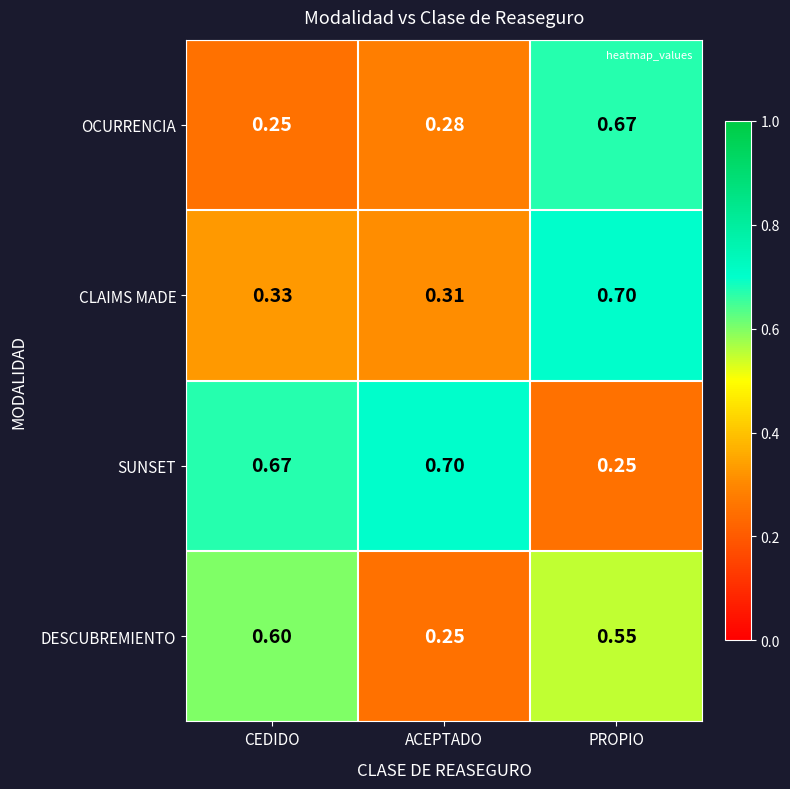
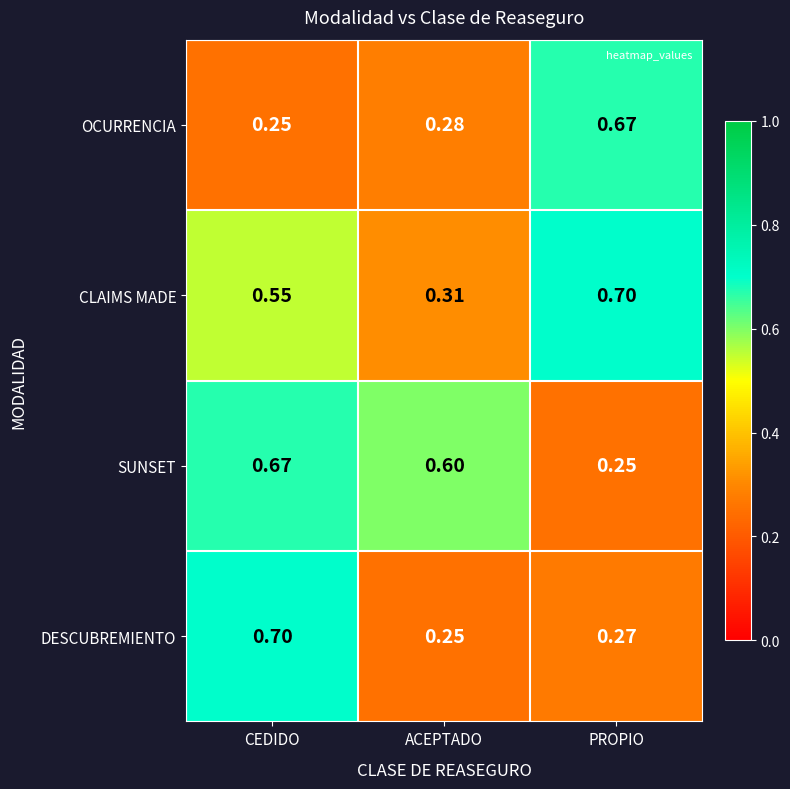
CLAIMS MADE, CEDIDO: 0.33 -> 0.55
SUNSET, ACEPTADO: 0.70 -> 0.60
DESCUBREMIENTO, CEDIDO: 0.60 -> 0.70
DESCUBREMIENTO, PROPIO: 0.55 -> 0.27
